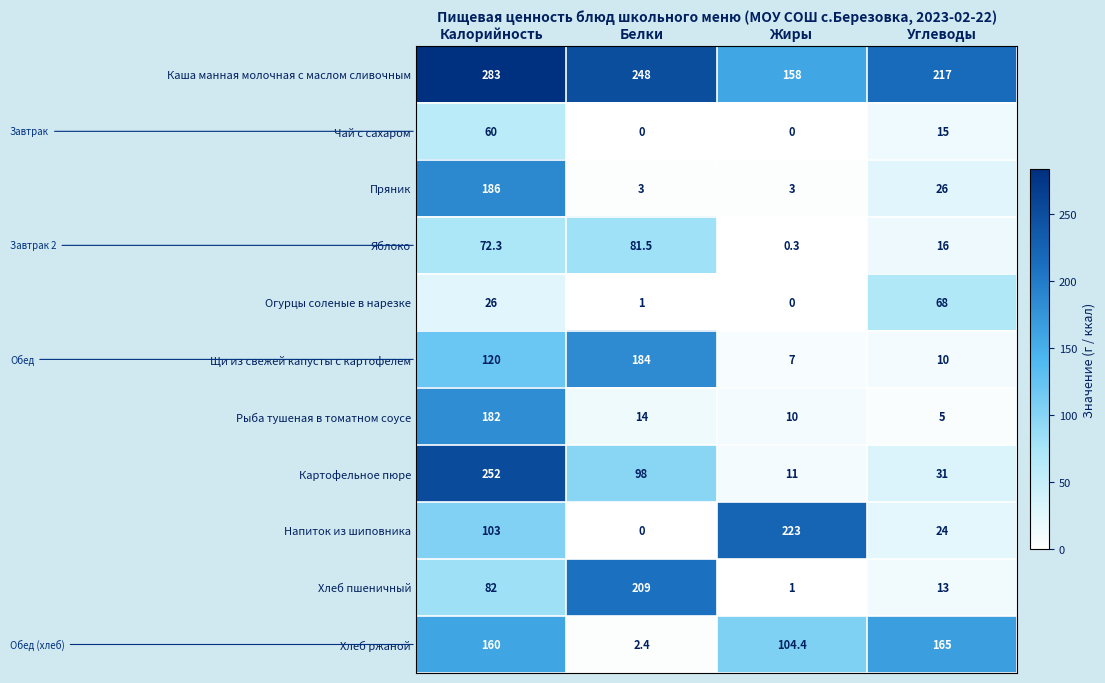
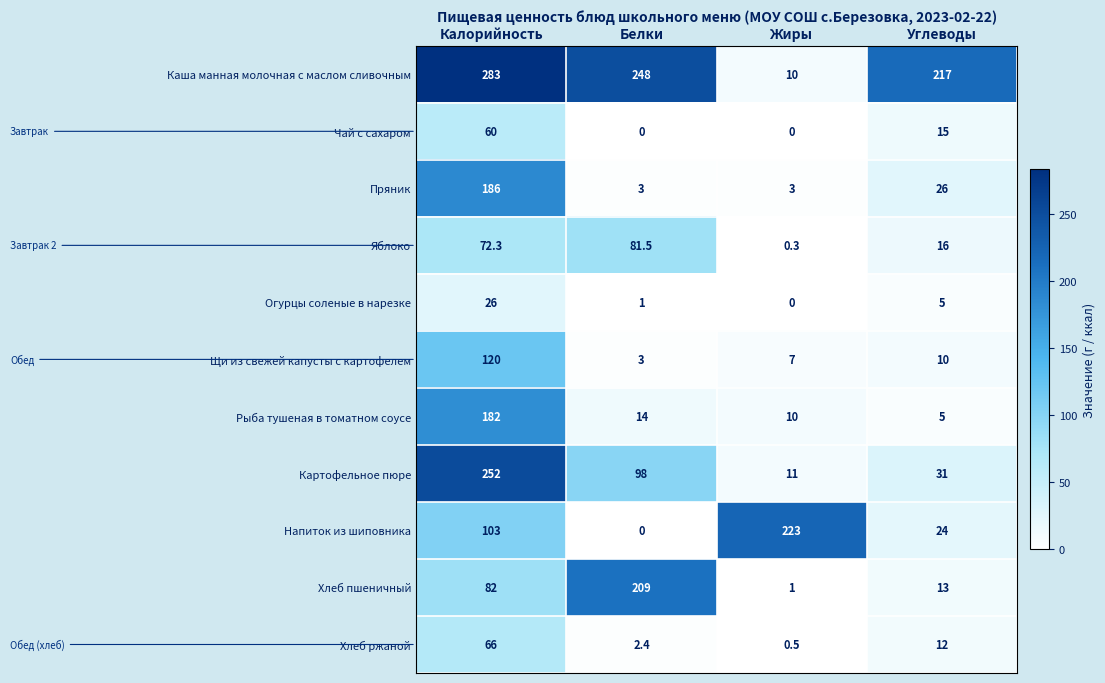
Каша манная молочная с маслом сливочным, Жиры: 158 -> 10
Огурцы соленые в нарезке, Углеводы: 68 -> 5
Щи из свежей капусты с картофелем, Белки: 184 -> 3
Хлеб ржаной, Калорийность: 160 -> 66
Хлеб ржаной, Жиры: 104.4 -> 0.5
Хлеб ржаной, Углеводы: 165 -> 12
